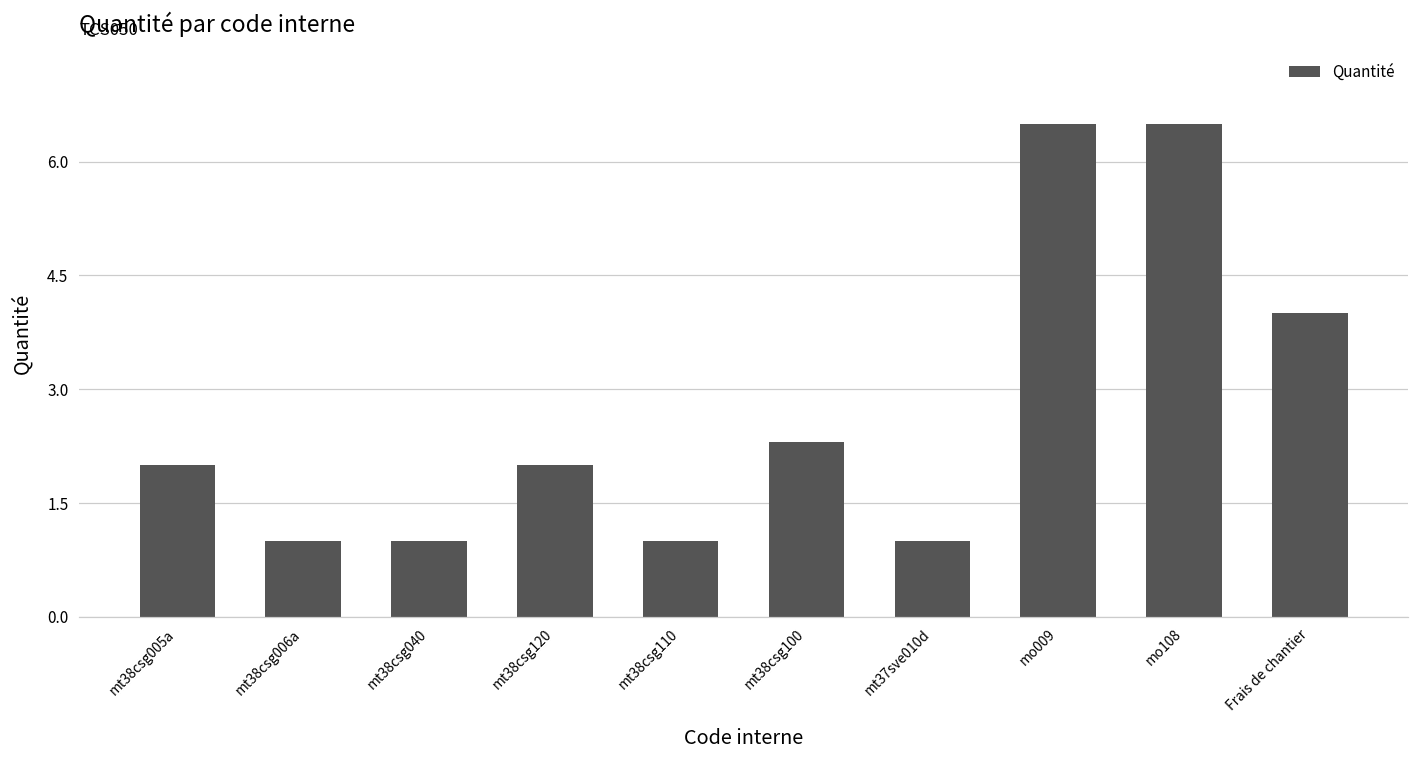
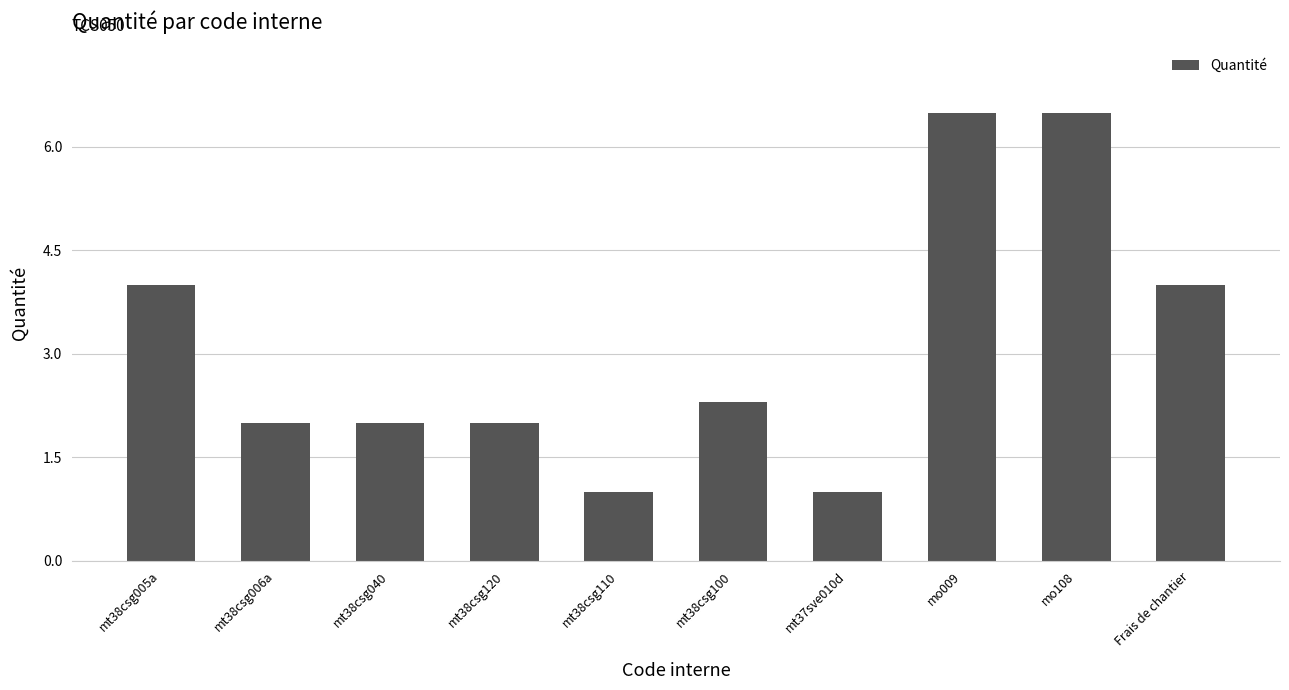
mt38csg005a: 2 -> 4
mt38csg006a: 1 -> 2
mt38csg040: 1 -> 2
